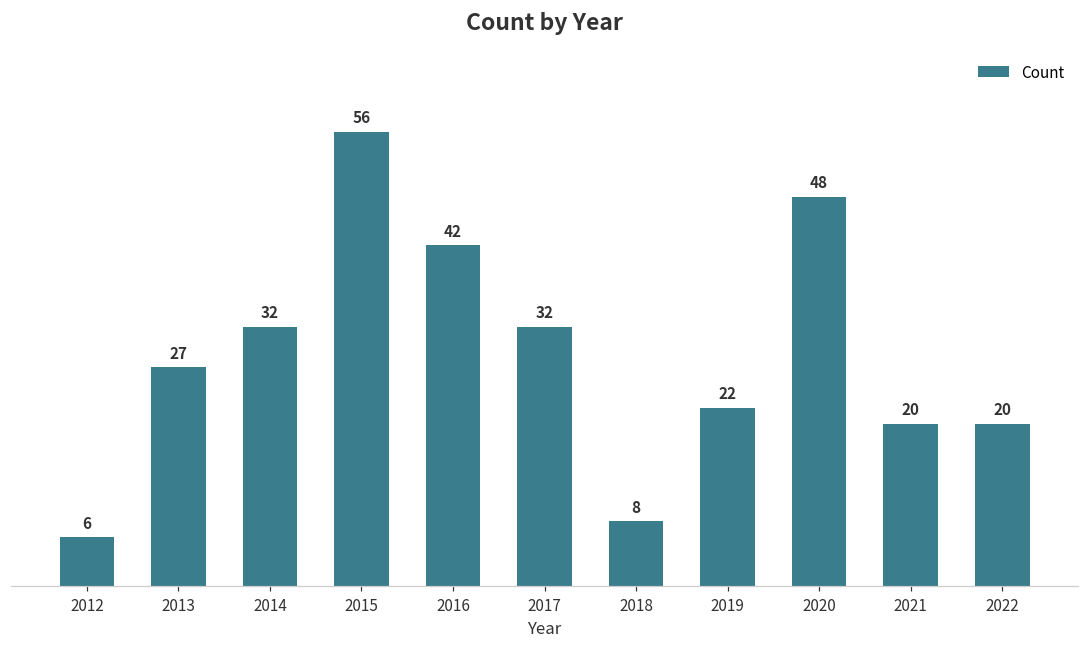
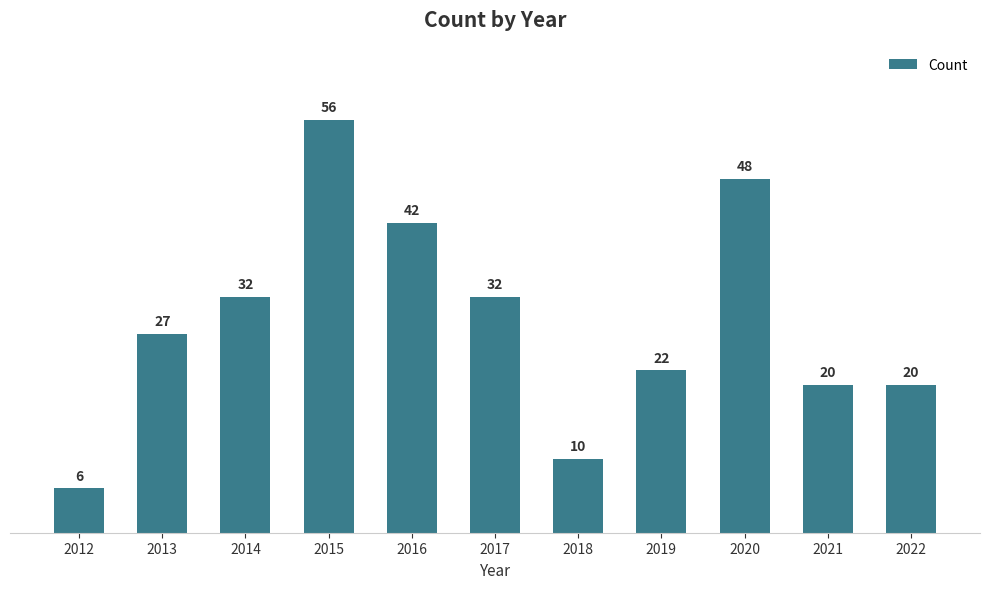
2018: 8 -> 10
